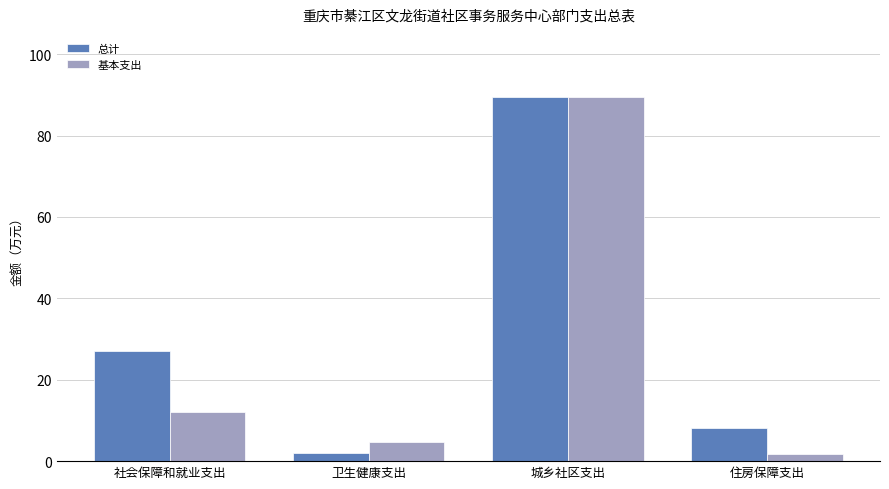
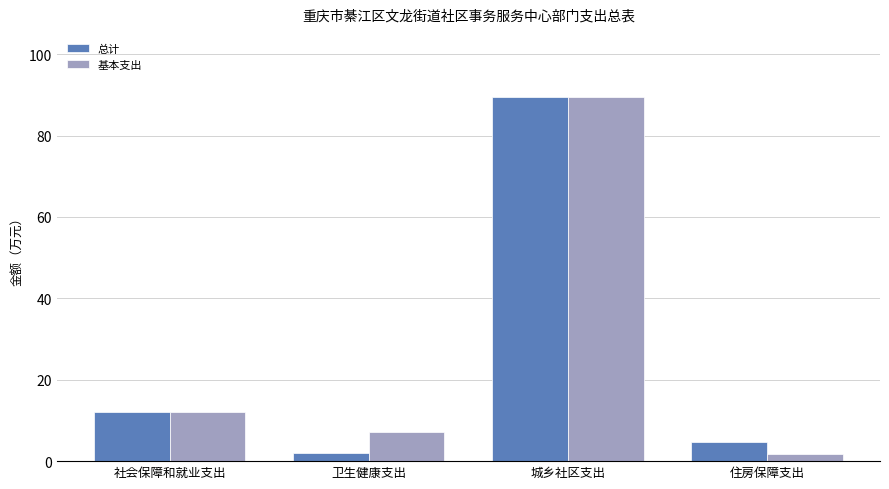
总计, 社会保障和就业支出: 27 -> 12
基本支出, 卫生健康支出: 5 -> 7
总计, 住房保障支出: 8 -> 5
